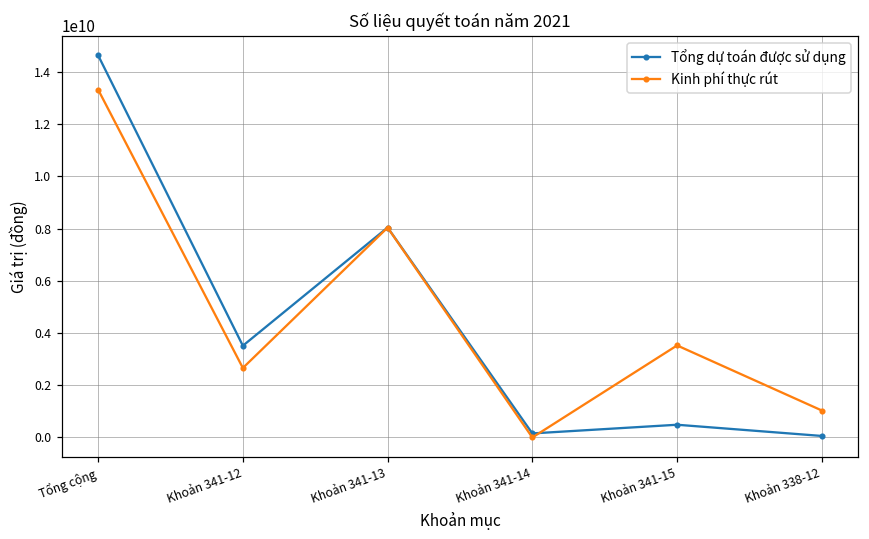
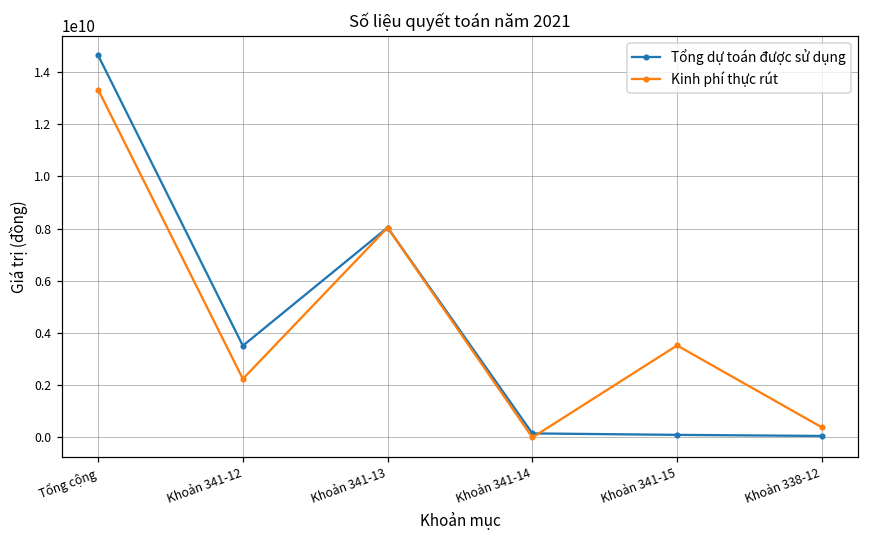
Kinh phí thực rút, Khoản 341-12: 2700000000 -> 2200000000
Tổng dự toán được sử dụng, Khoản 341-15: 500000000 -> 100000000
Kinh phí thực rút, Khoản 338-12: 1000000000 -> 400000000
